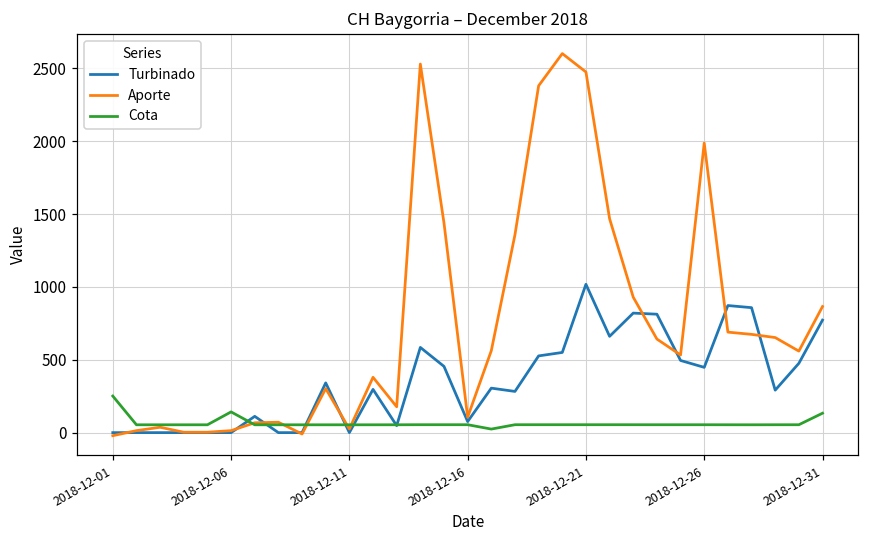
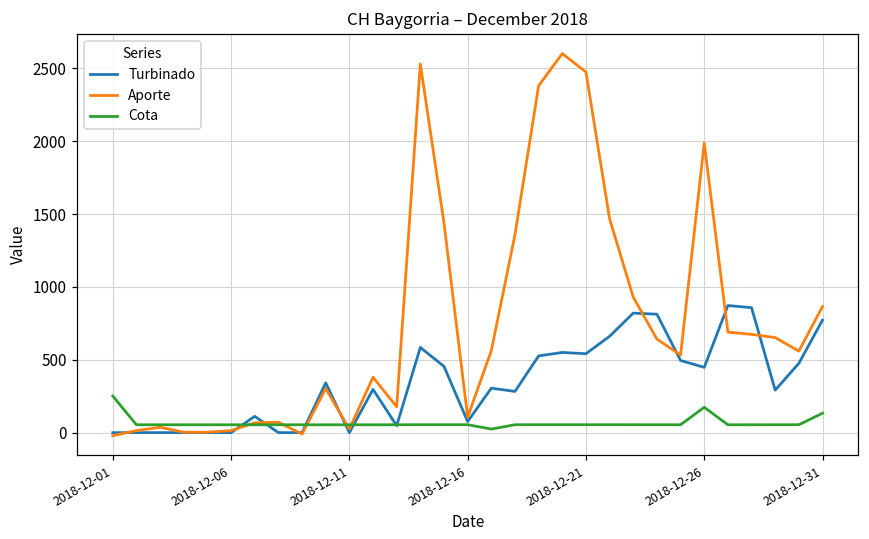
Cota, 2018-12-06: 140 -> 50
Turbinado, 2018-12-21: 1020 -> 540
Cota, 2018-12-26: 50 -> 170
